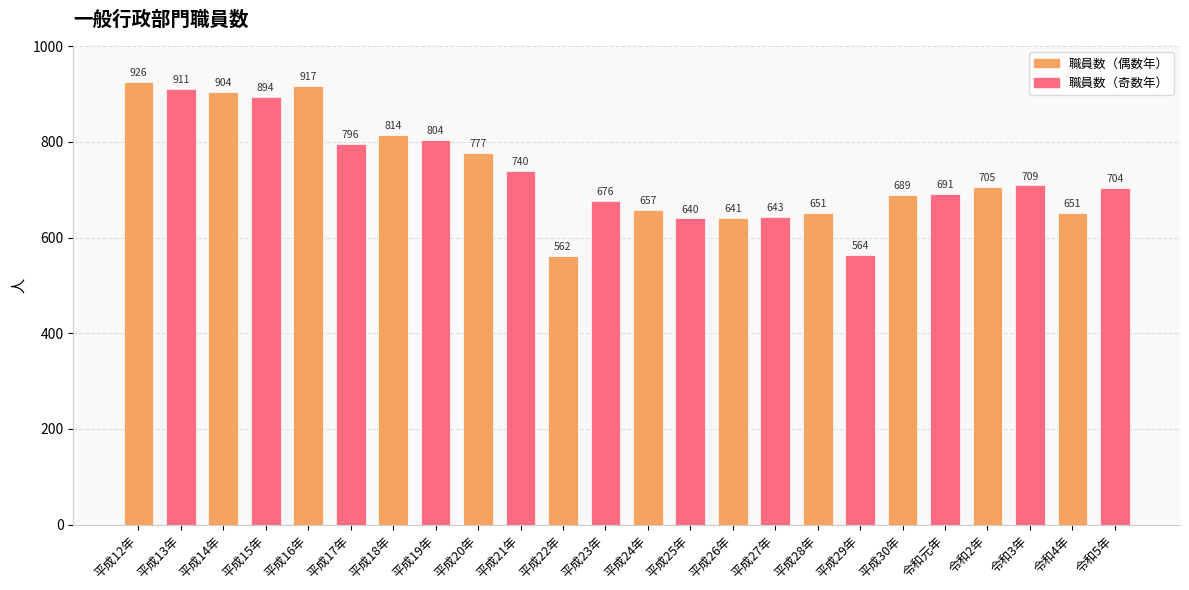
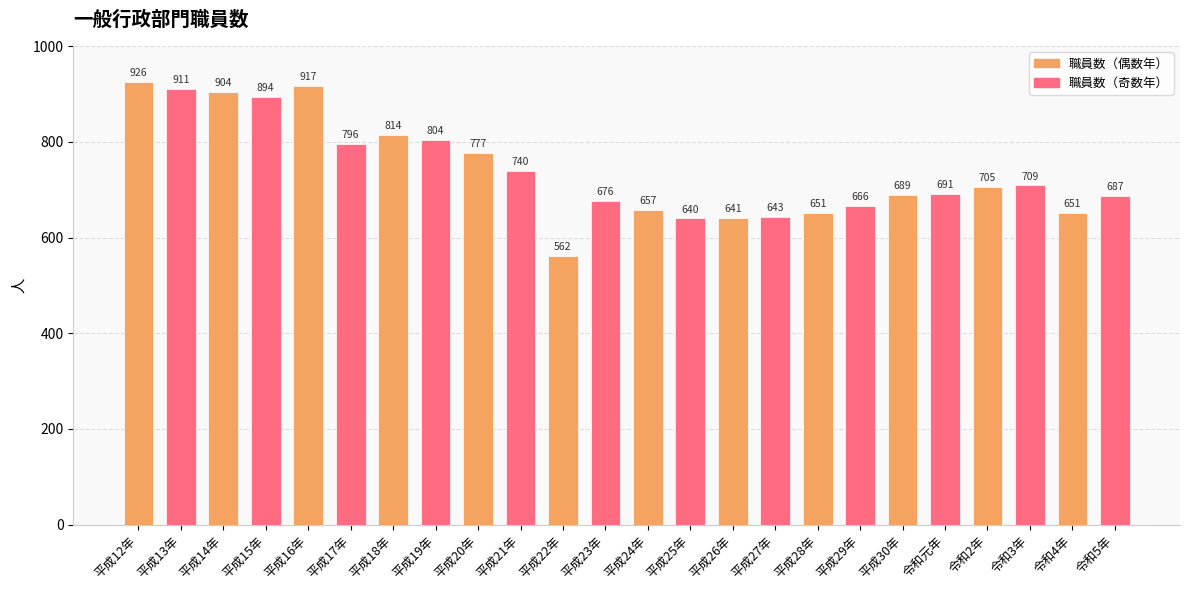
平成29年: 564 -> 666
令和5年: 704 -> 687
